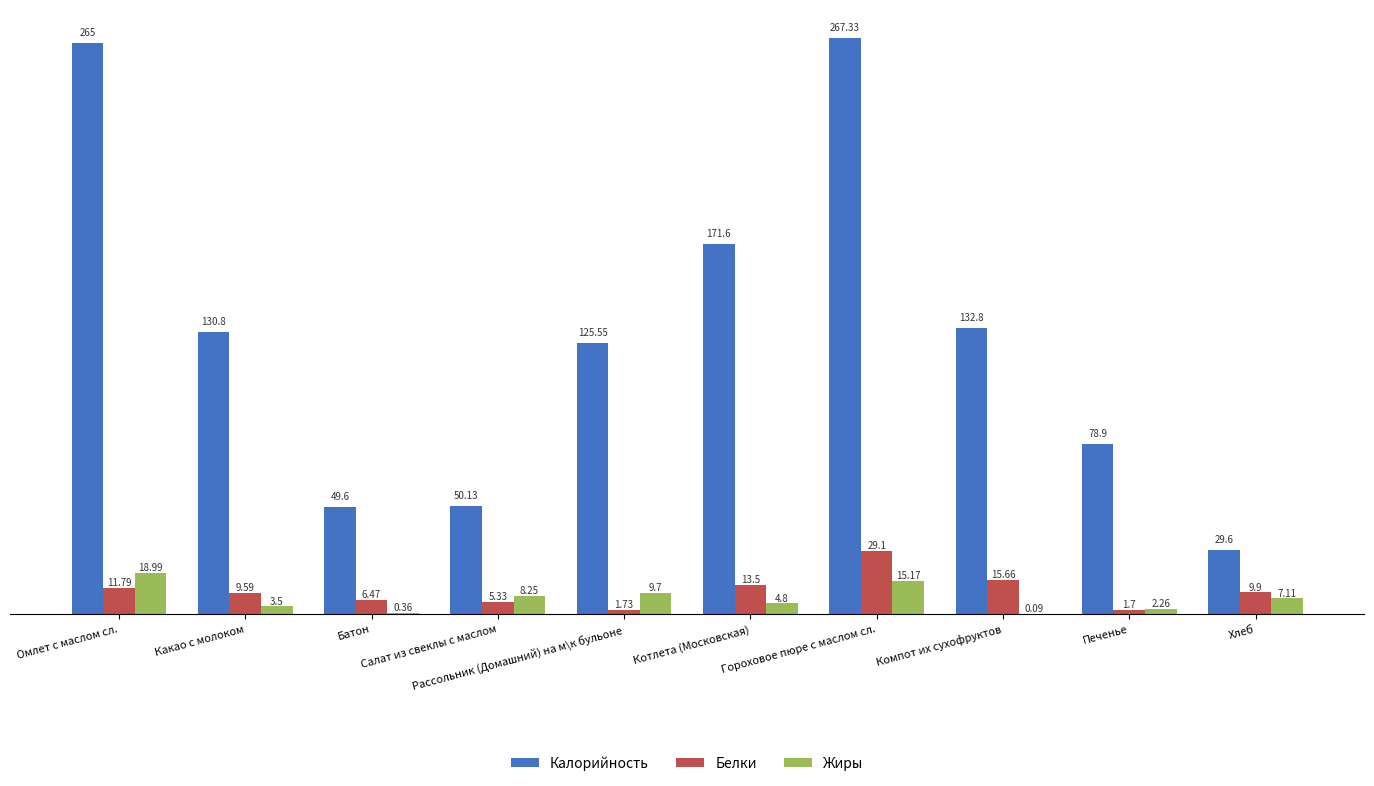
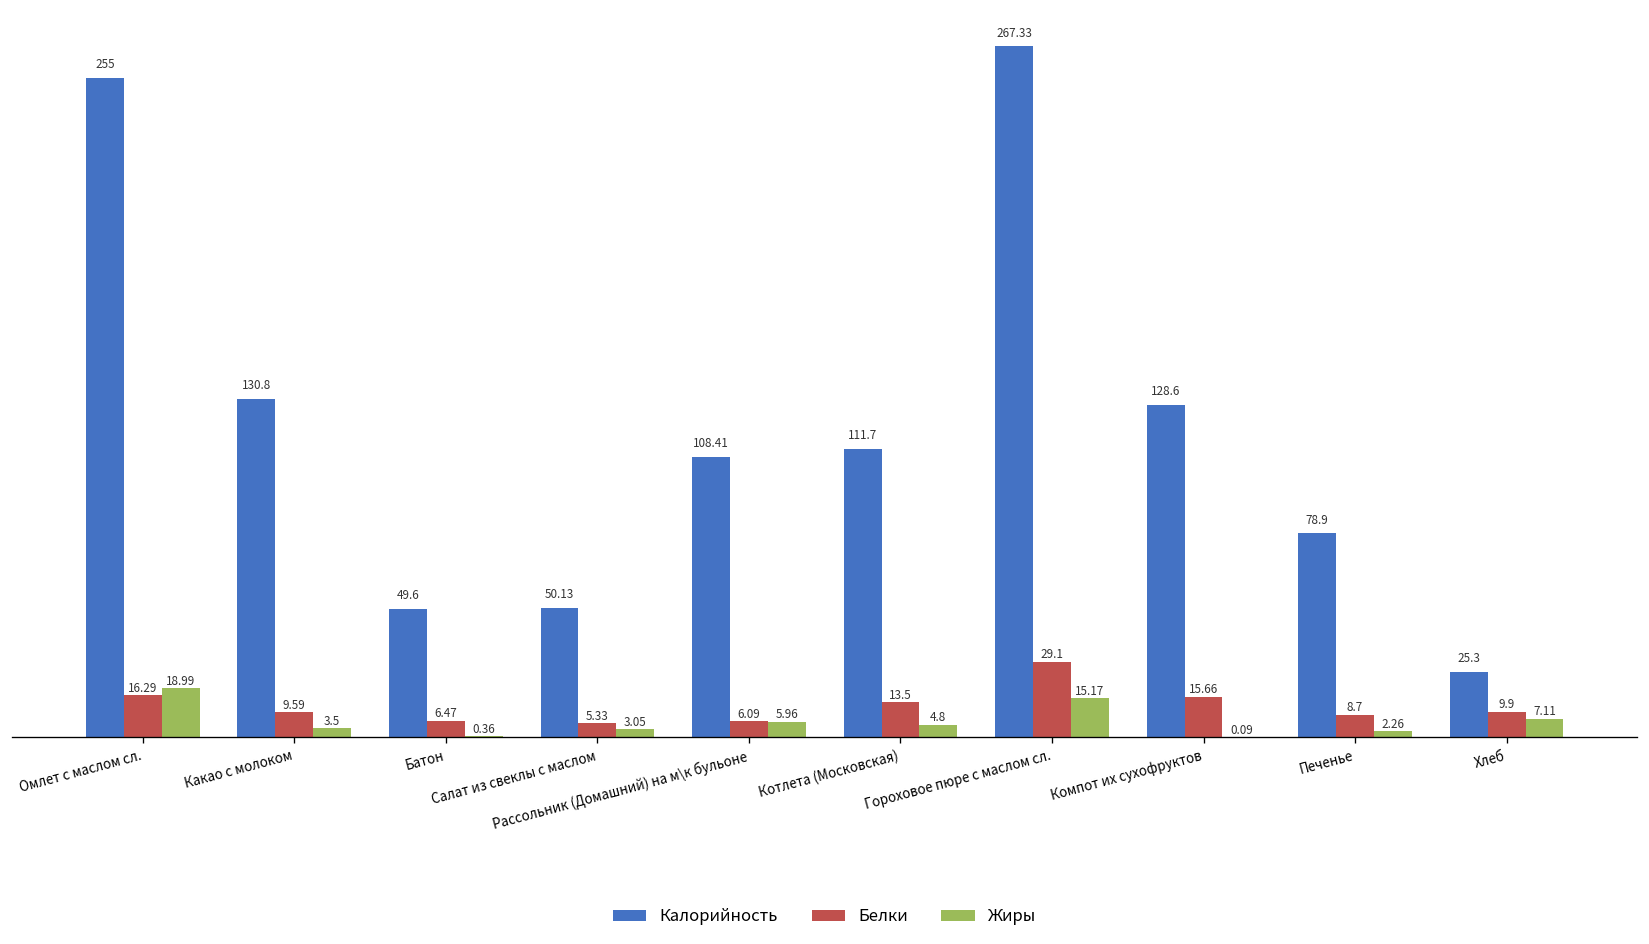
Калорийность, Омлет с маслом сл.: 265 -> 255
Белки, Омлет с маслом сл.: 11.79 -> 16.29
Жиры, Салат из свеклы с маслом: 8.25 -> 3.05
Калорийность, Рассольник (Домашний) на м\к бульоне: 125.55 -> 108.41
Белки, Рассольник (Домашний) на м\к бульоне: 1.73 -> 6.09
Жиры, Рассольник (Домашний) на м\к бульоне: 9.7 -> 5.96
Калорийность, Котлета (Московская): 171.6 -> 111.7
Калорийность, Компот их сухофруктов: 132.8 -> 128.6
Белки, Печенье: 1.7 -> 8.7
Калорийность, Хлеб: 29.6 -> 25.3
